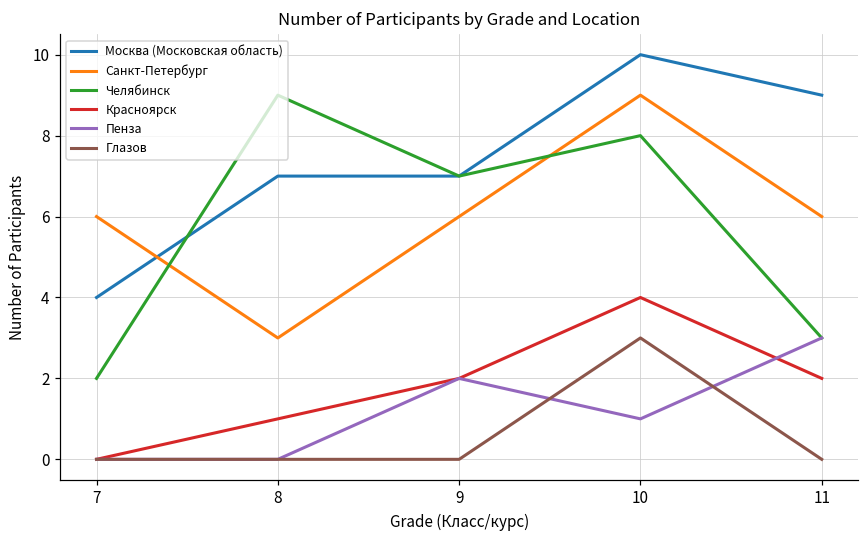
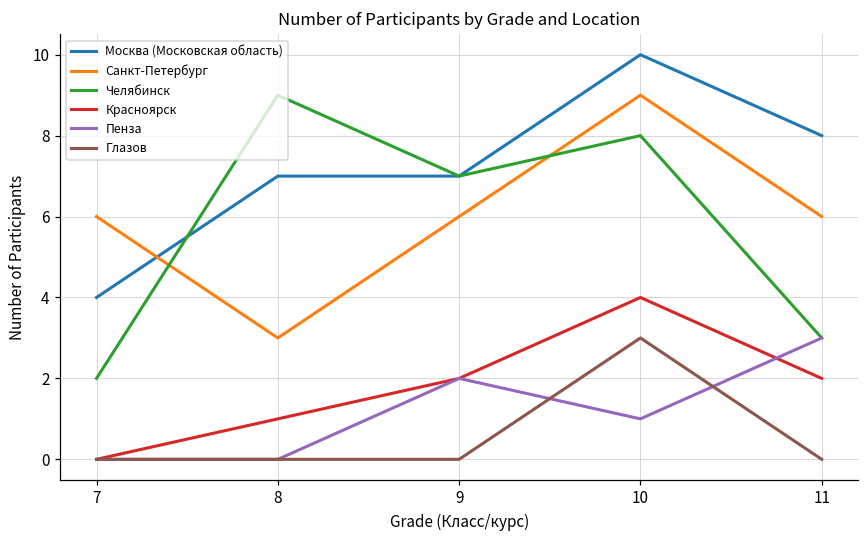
Москва (Московская область), 11: 9 -> 8
